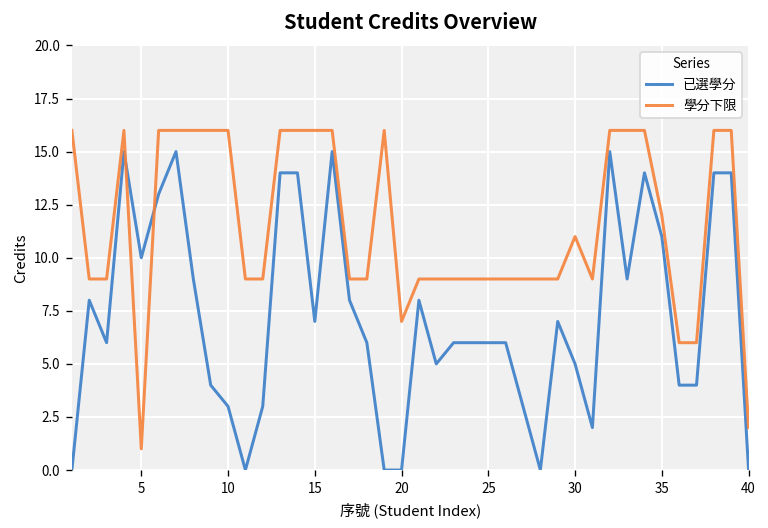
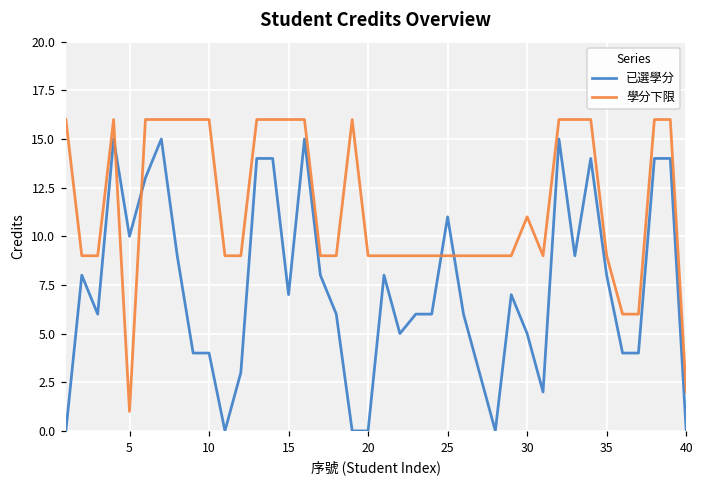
已選學分, 10: 3 -> 4
學分下限, 20: 7 -> 9
已選學分, 25: 6 -> 11
已選學分, 35: 11 -> 8
學分下限, 35: 12 -> 9
